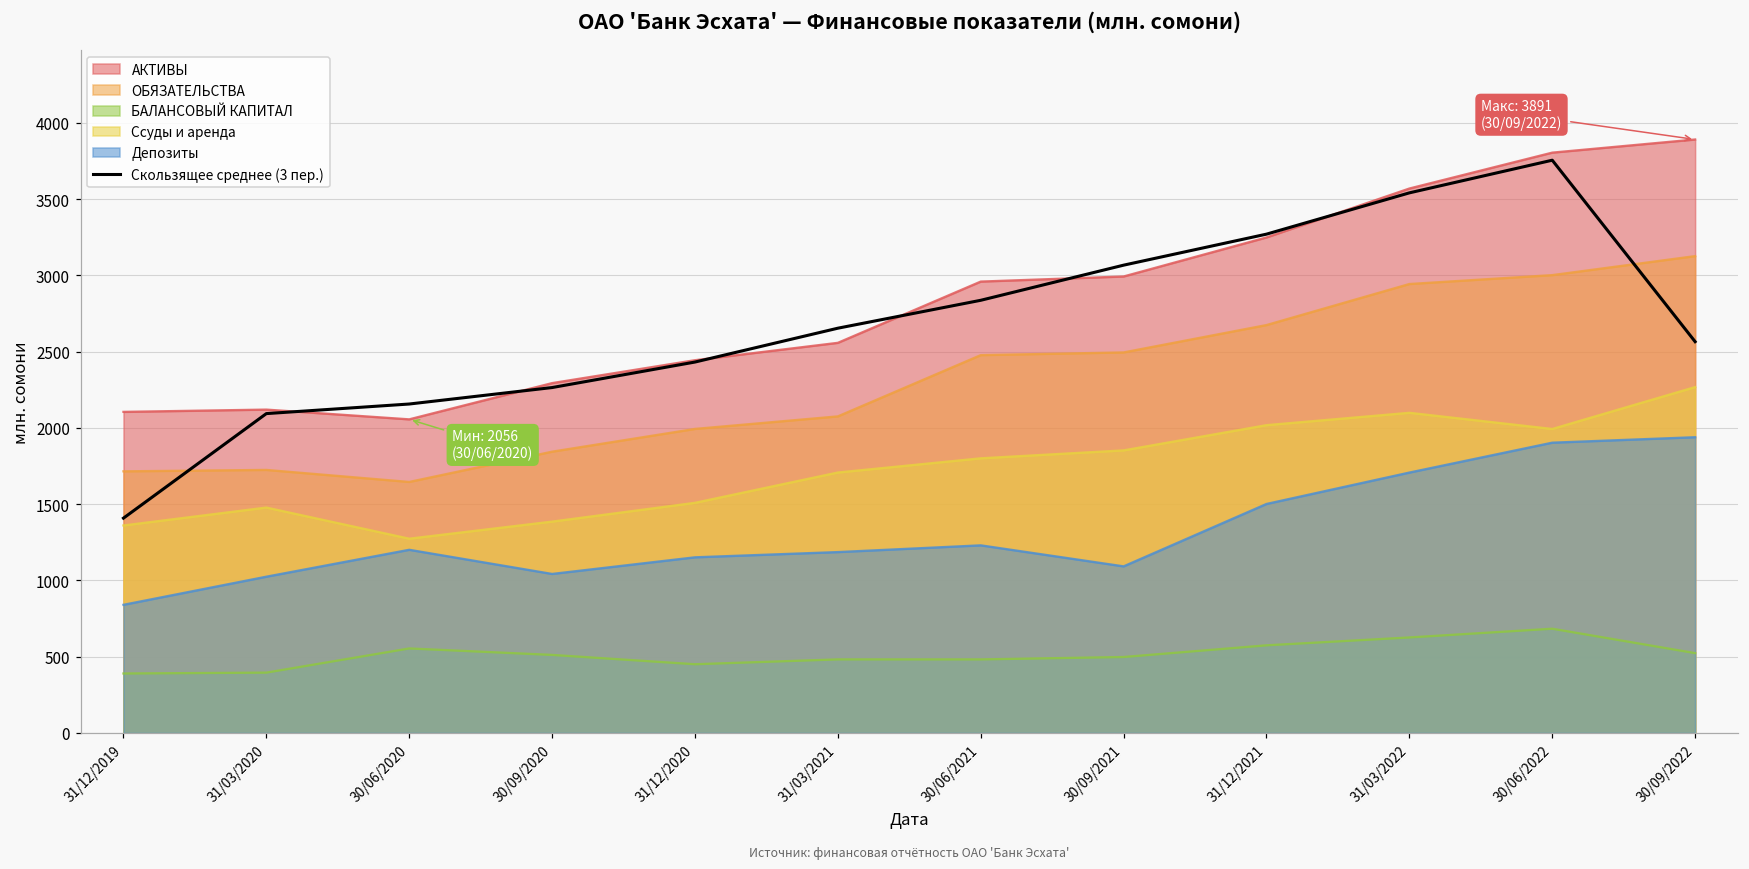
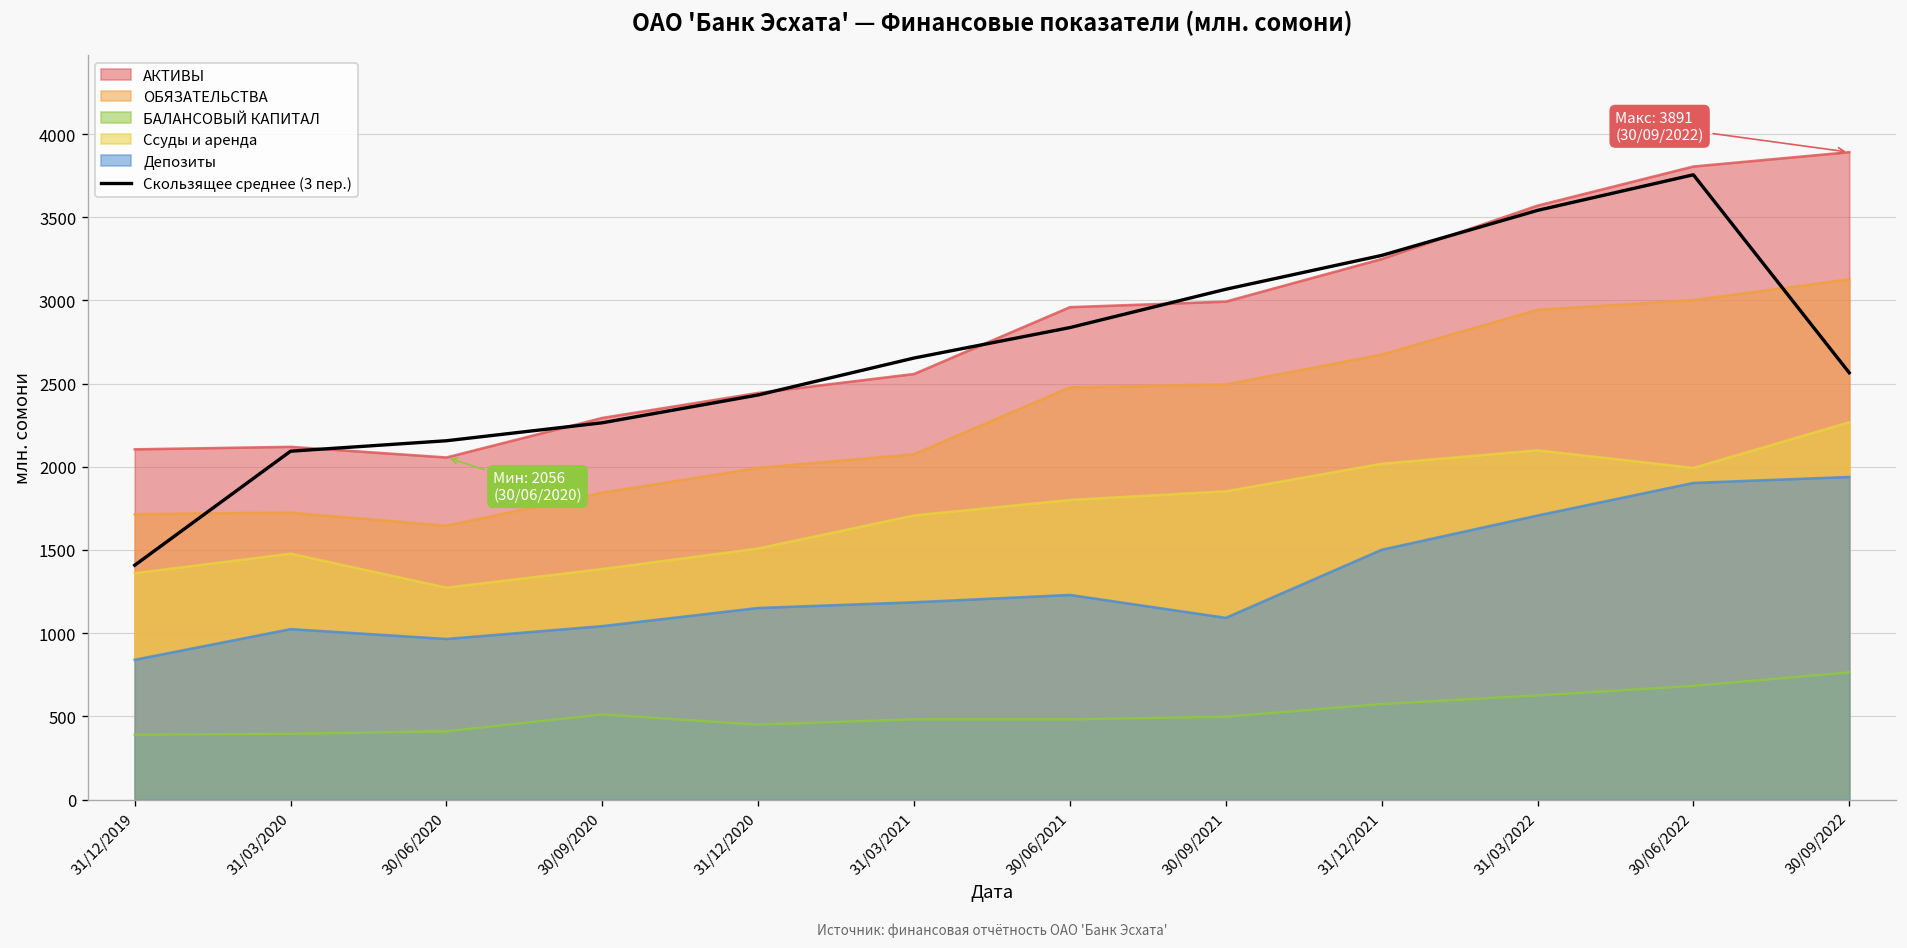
БАЛАНСОВЫЙ КАПИТАЛ, 30/06/2020: 550 -> 410
Депозиты, 30/06/2020: 1200 -> 970
БАЛАНСОВЫЙ КАПИТАЛ, 30/09/2022: 520 -> 760
